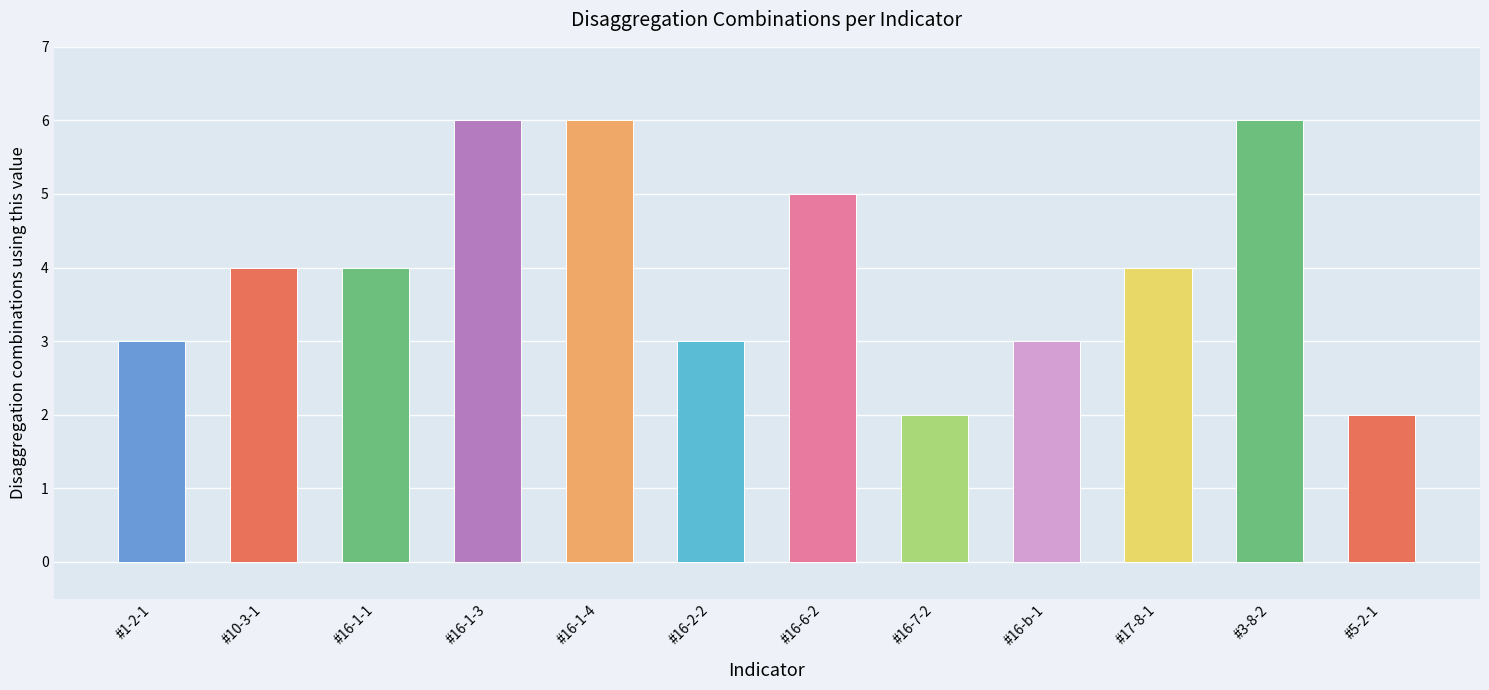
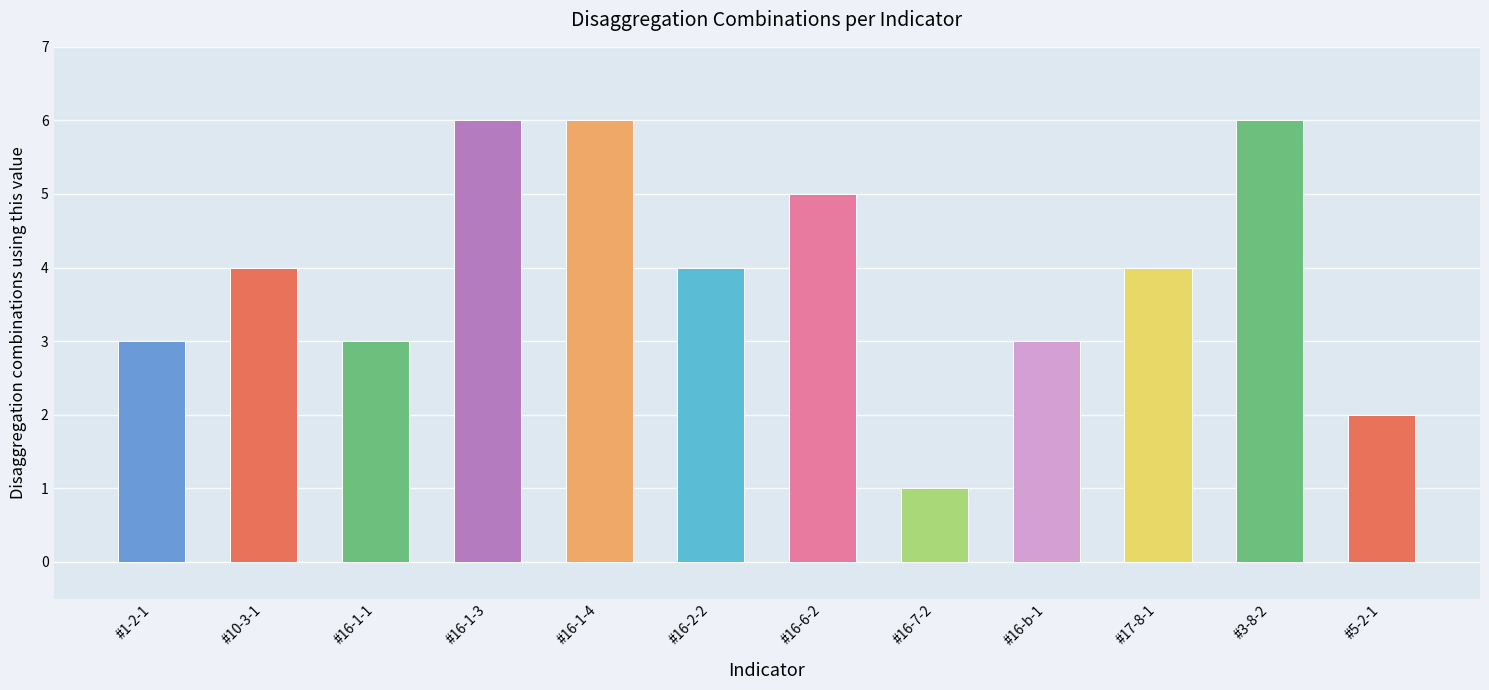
#16-1-1: 4 -> 3
#16-2-2: 3 -> 4
#16-7-2: 2 -> 1
